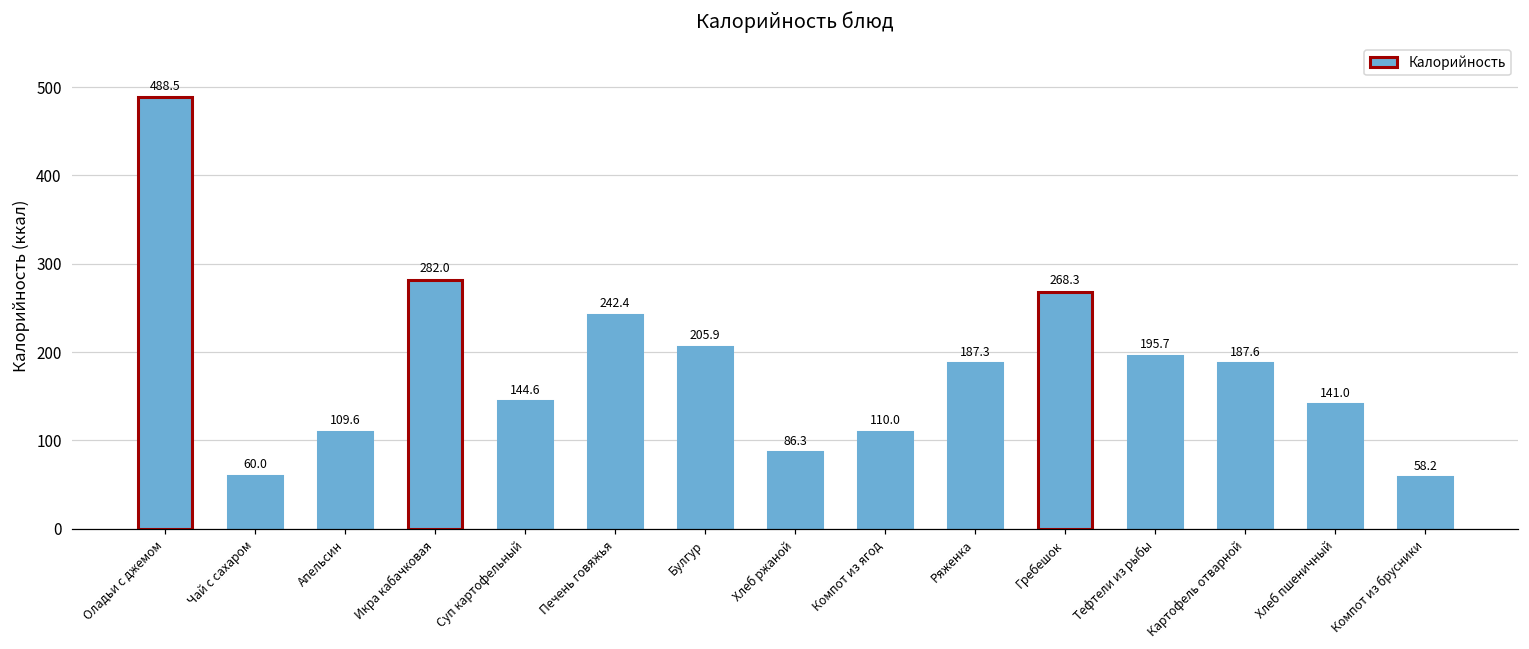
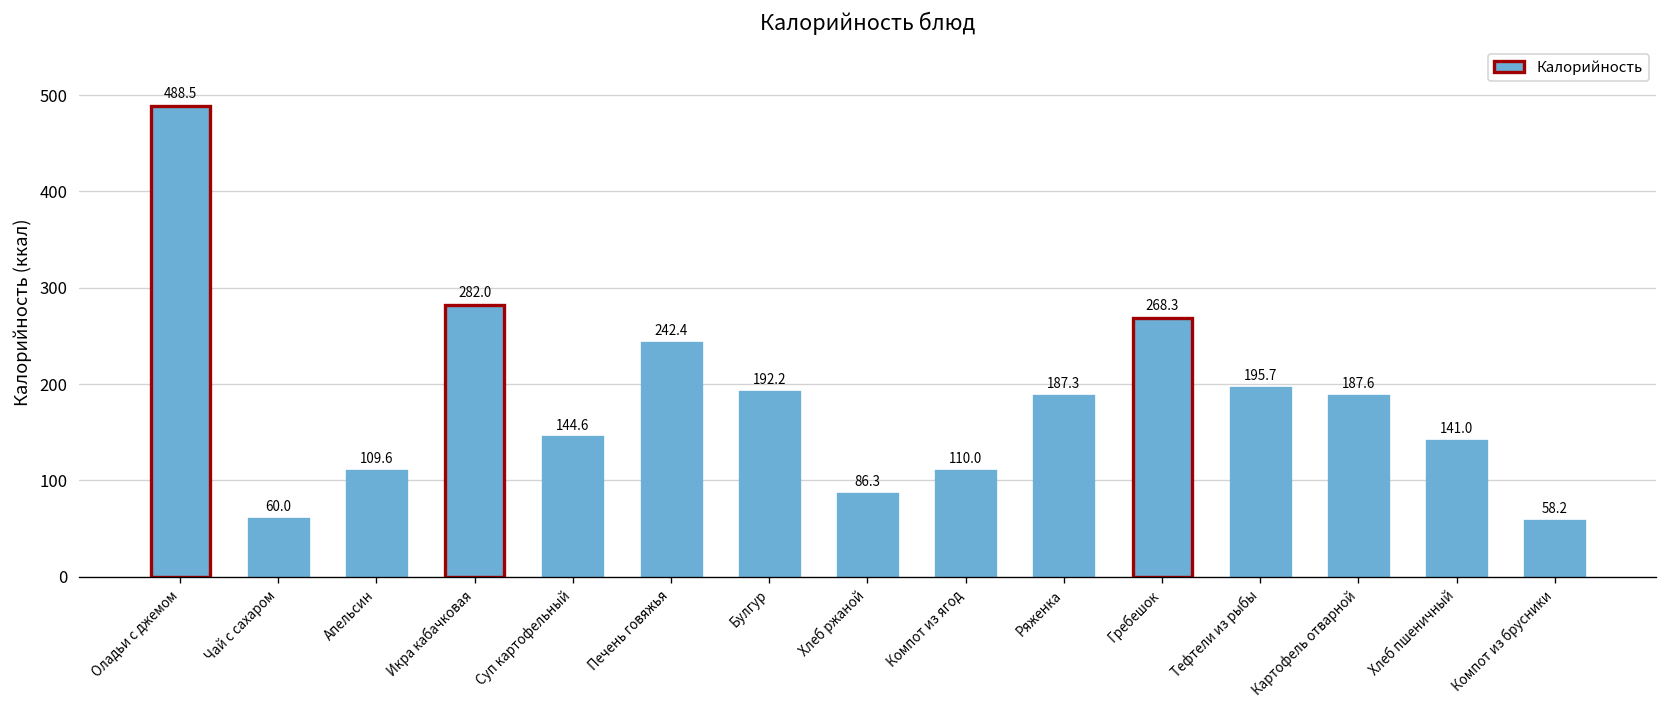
Булгур: 205.9 -> 192.2
